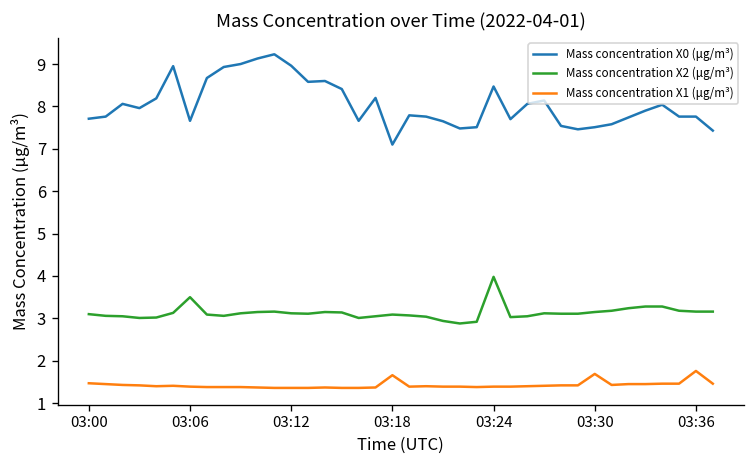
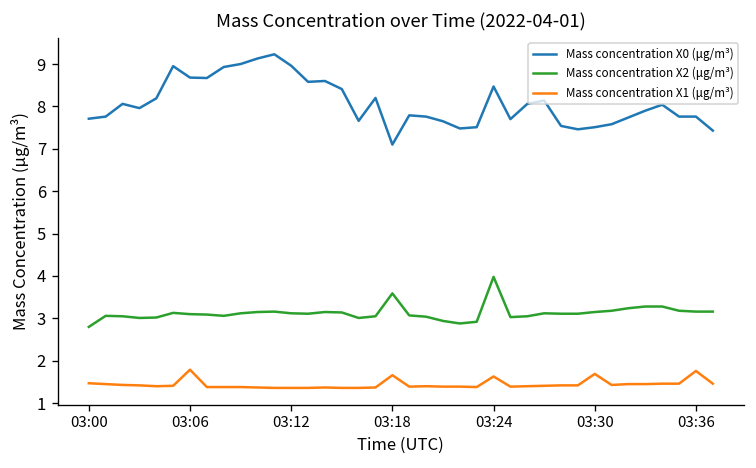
Mass concentration X2 (μg/m³), 03:00: 3.1 -> 2.8
Mass concentration X0 (μg/m³), 03:06: 7.7 -> 8.7
Mass concentration X2 (μg/m³), 03:06: 3.5 -> 3.1
Mass concentration X1 (μg/m³), 03:06: 1.4 -> 1.8
Mass concentration X2 (μg/m³), 03:18: 3.1 -> 3.6
Mass concentration X1 (μg/m³), 03:24: 1.4 -> 1.6
